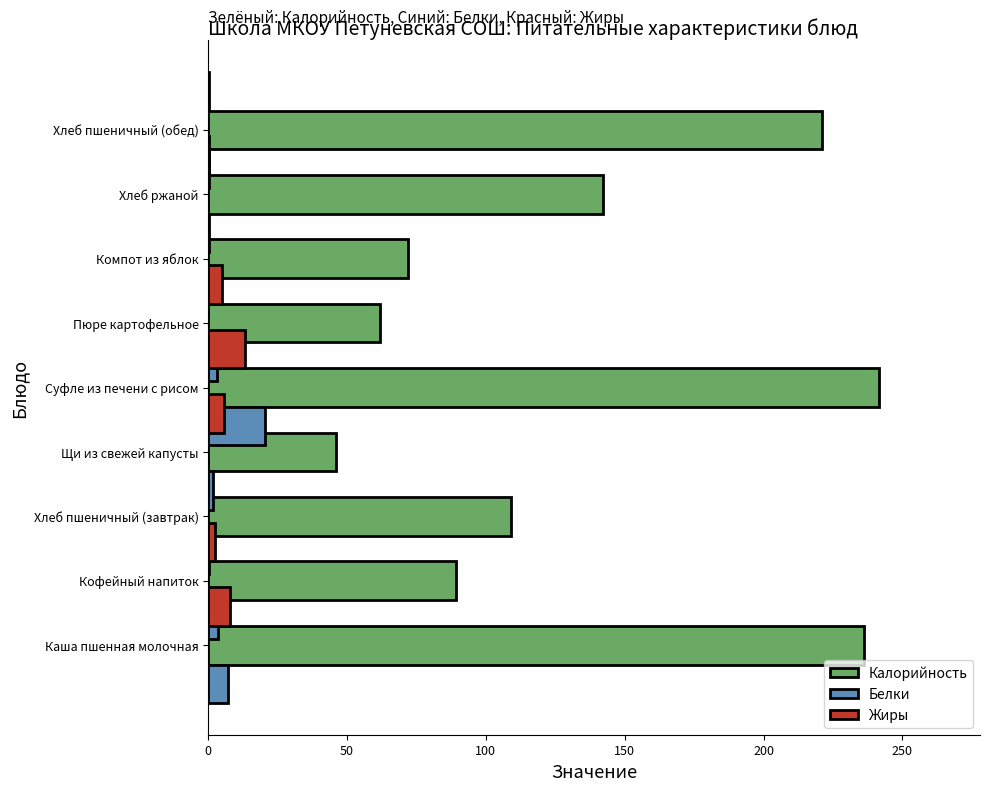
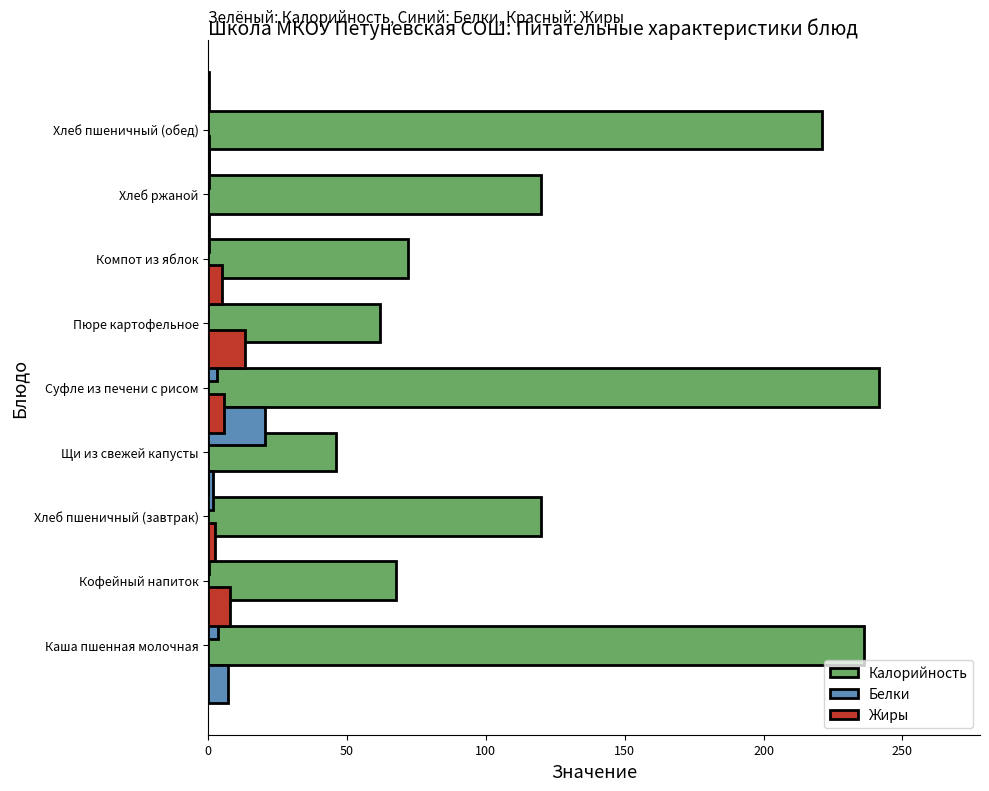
Калорийность, Хлеб ржаной: 142 -> 120
Калорийность, Хлеб пшеничный (завтрак): 109 -> 120
Калорийность, Кофейный напиток: 89 -> 68
